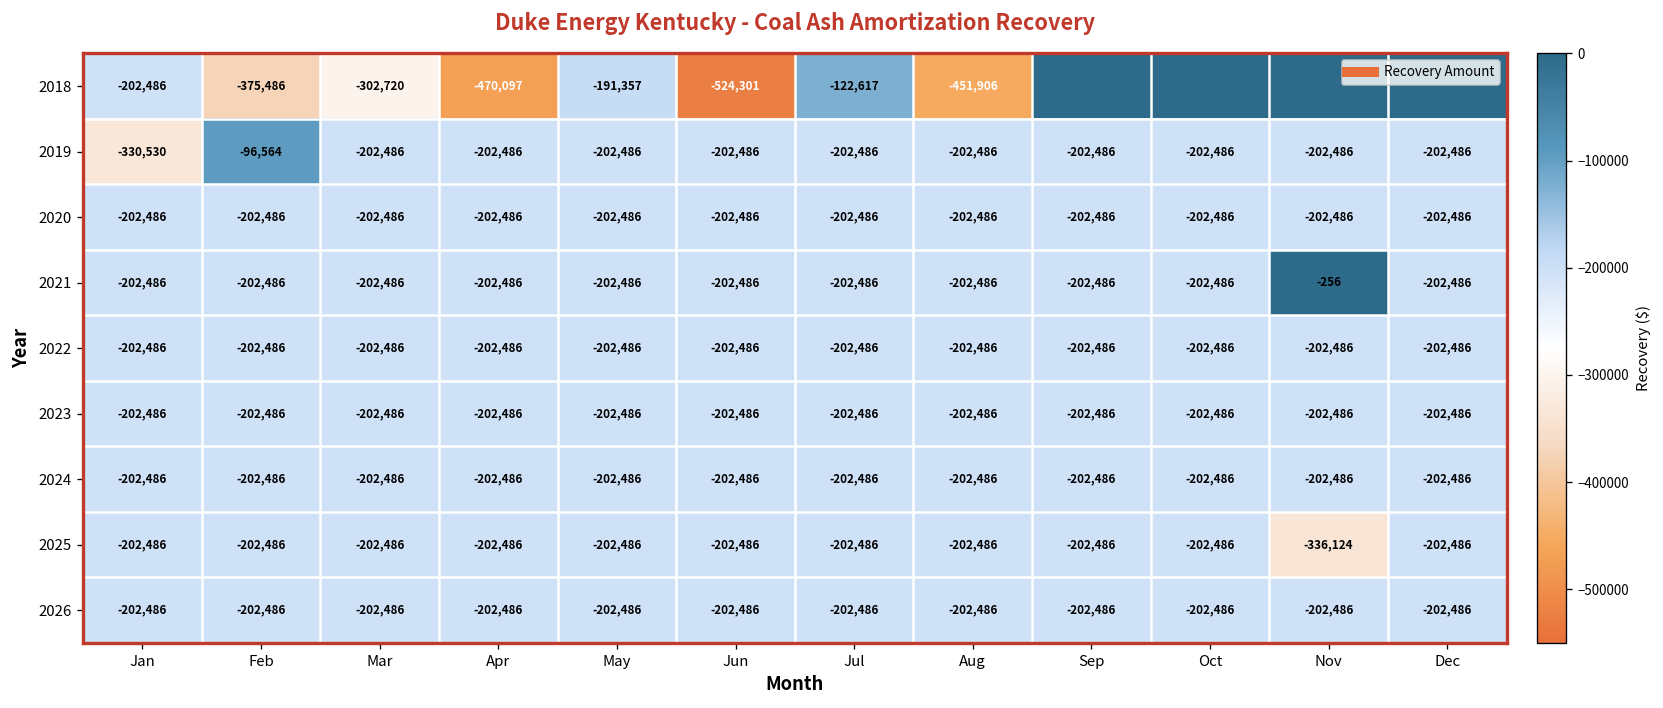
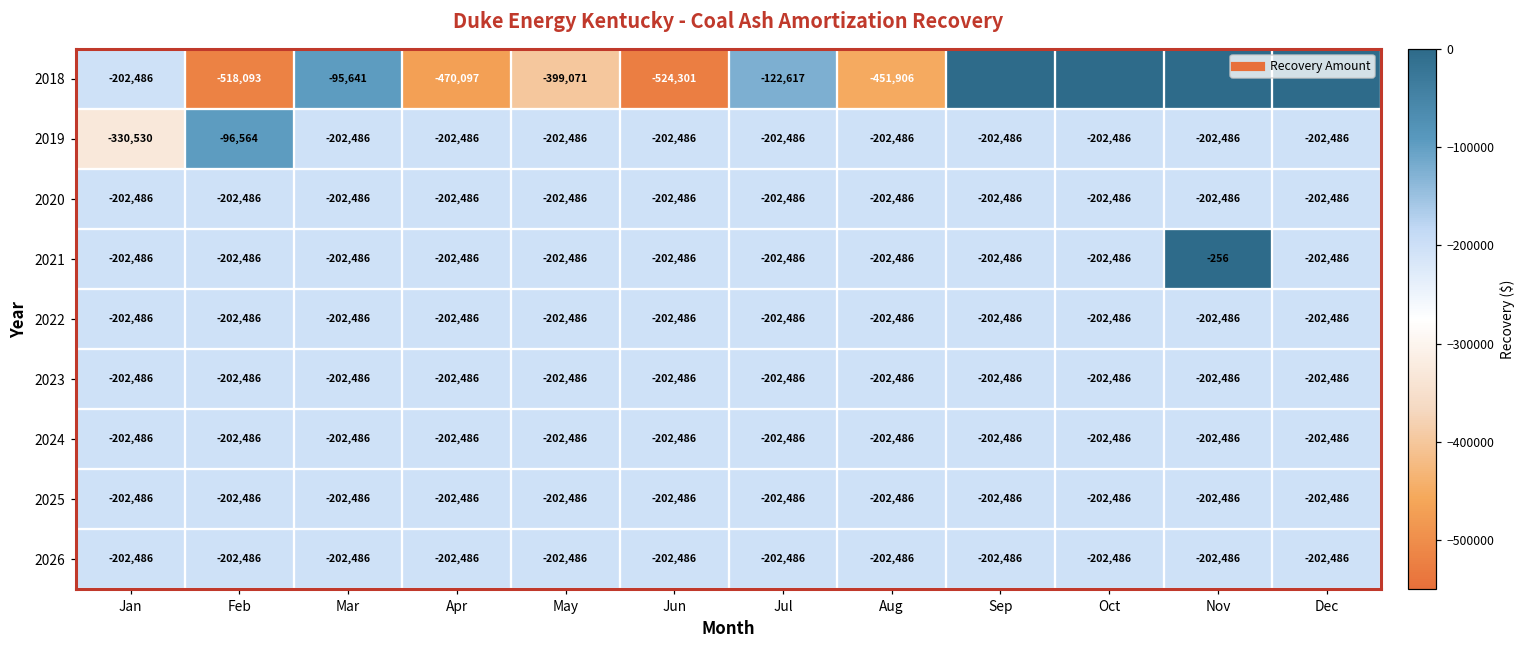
2018, Feb: -375,486 -> -518,093
2018, Mar: -302,720 -> -95,641
2018, May: -191,357 -> -399,071
2025, Nov: -336,124 -> -202,486
